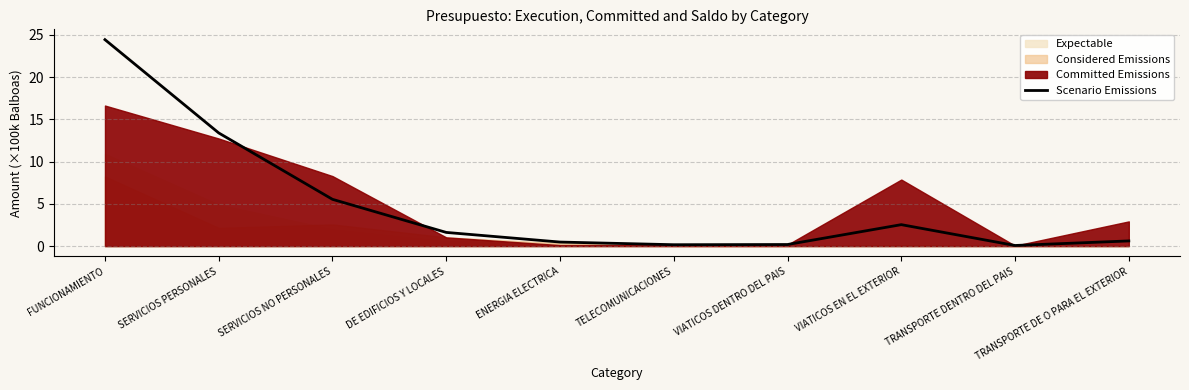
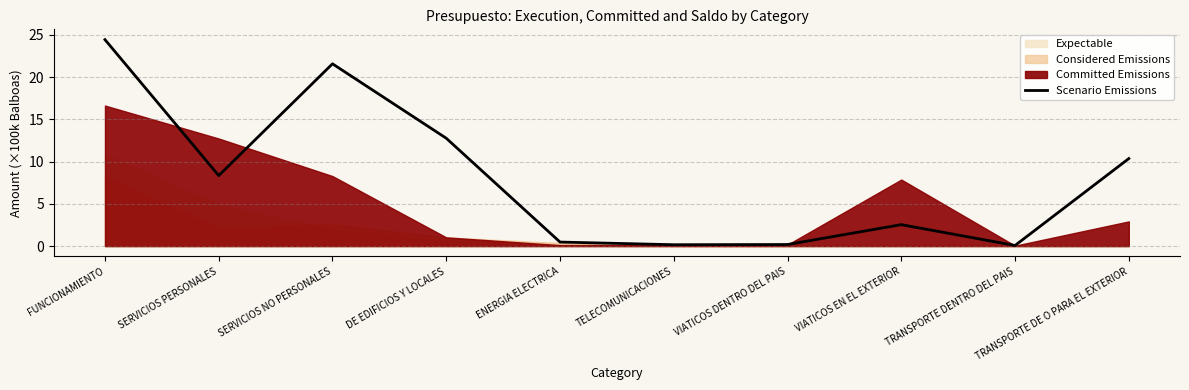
Scenario Emissions, SERVICIOS PERSONALES: 13 -> 8
Scenario Emissions, SERVICIOS NO PERSONALES: 6 -> 22
Scenario Emissions, DE EDIFICIOS Y LOCALES: 2 -> 13
Scenario Emissions, TRANSPORTE DE O PARA EL EXTERIOR: 1 -> 10
